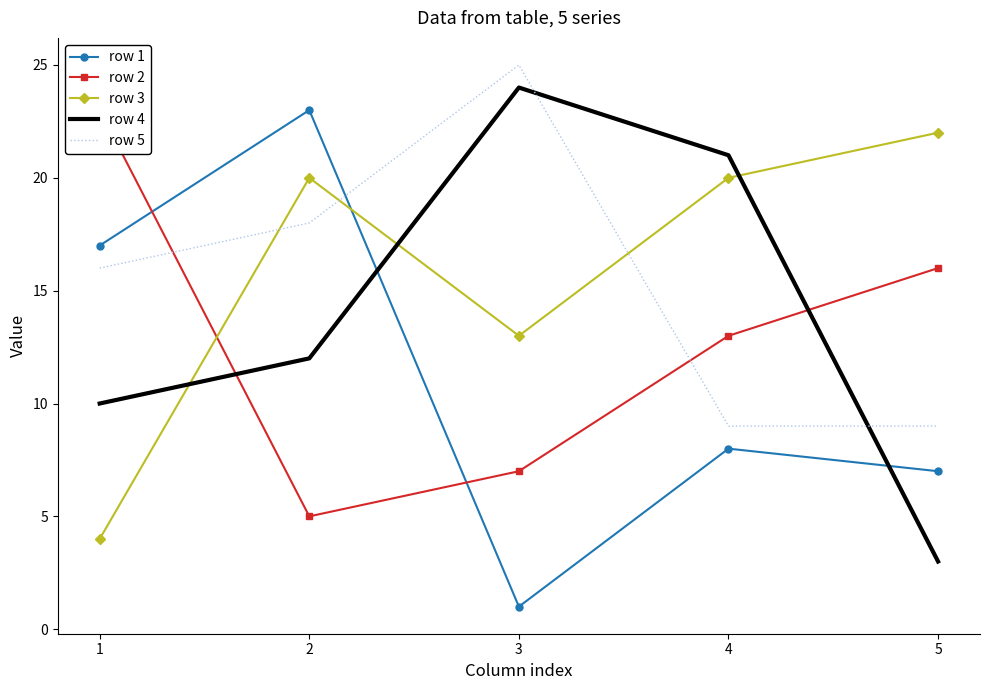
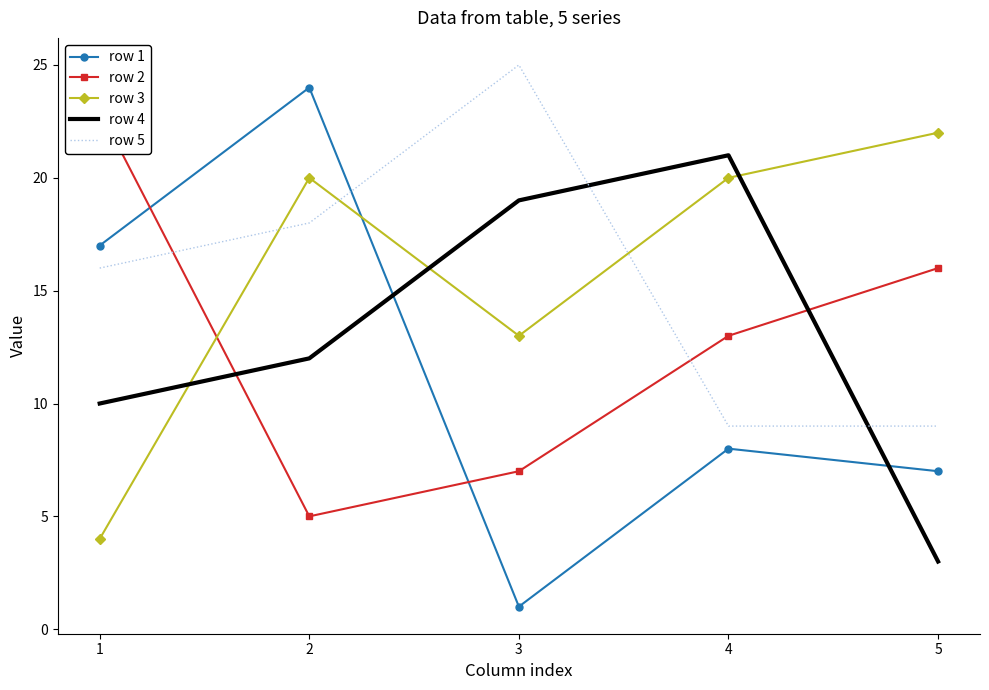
row 1, 2: 23 -> 24
row 4, 3: 24 -> 19
